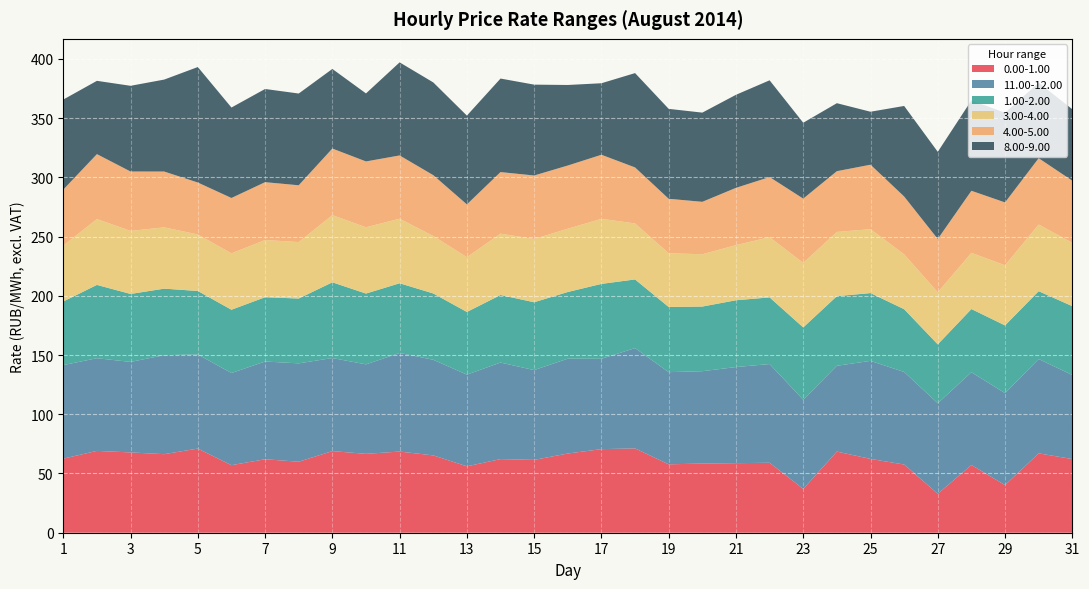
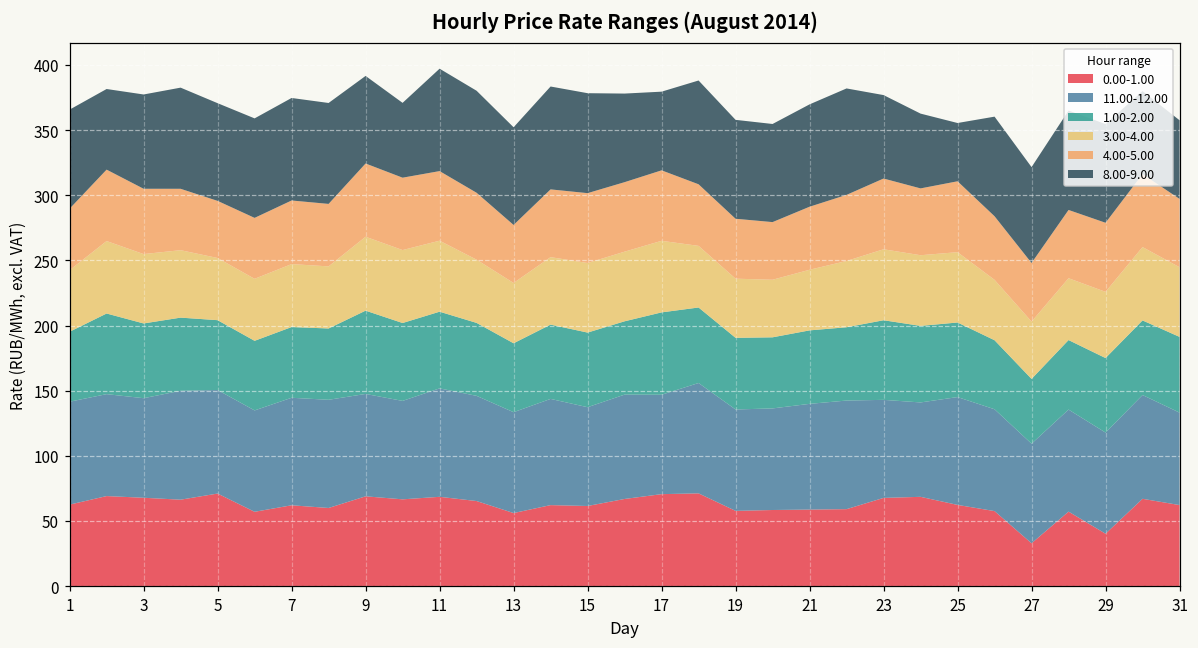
8.00-9.00, 5: 98 -> 75
0.00-1.00, 23: 37 -> 68
